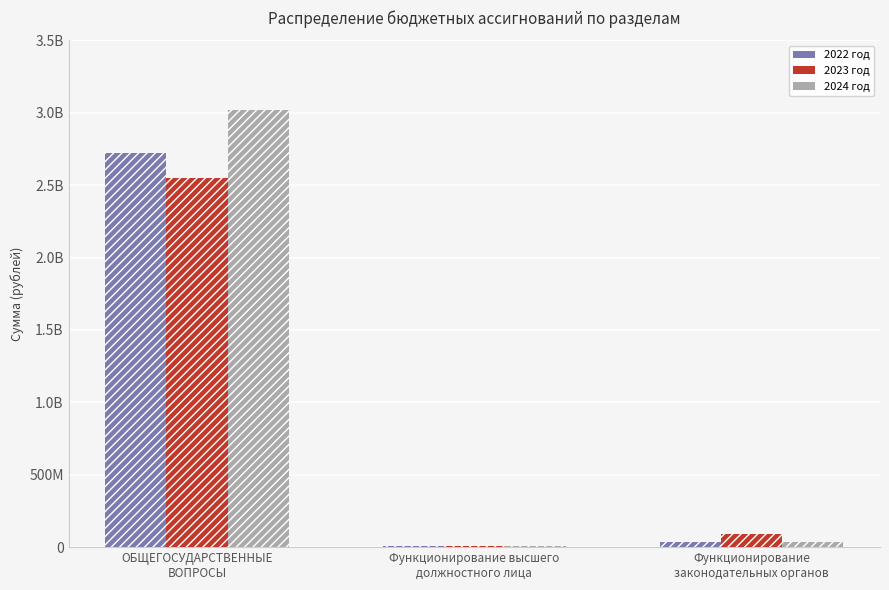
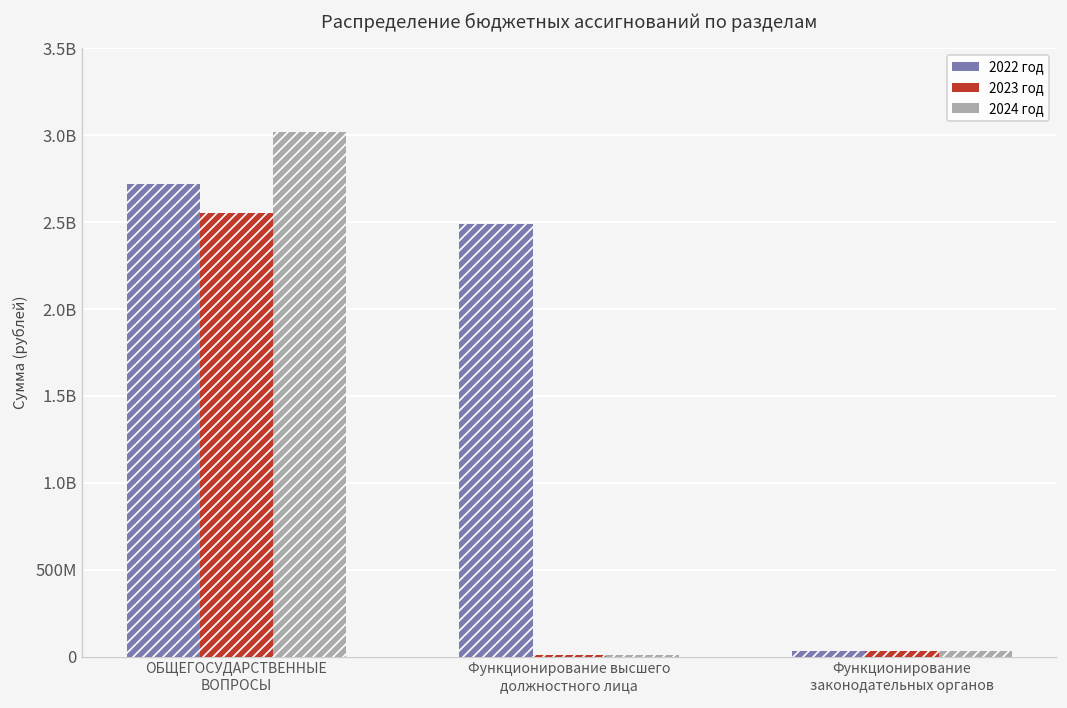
2022 год, Функционирование высшего должностного лица: 10000000 -> 2490000000
2023 год, Функционирование законодательных органов: 90000000 -> 30000000
